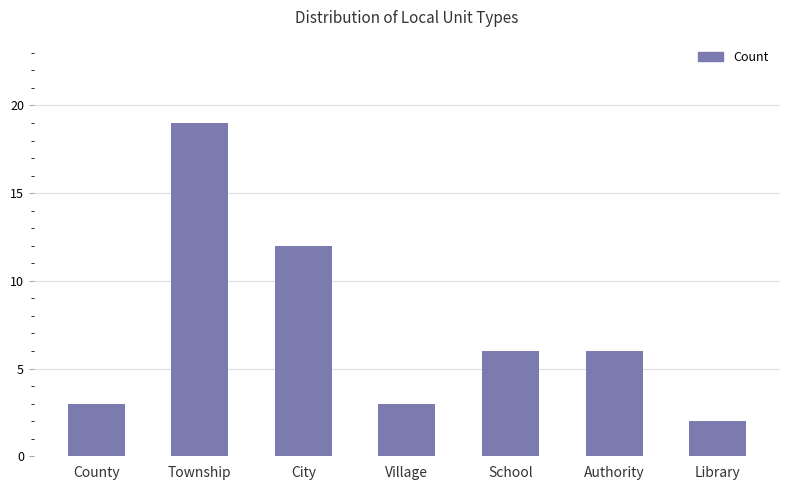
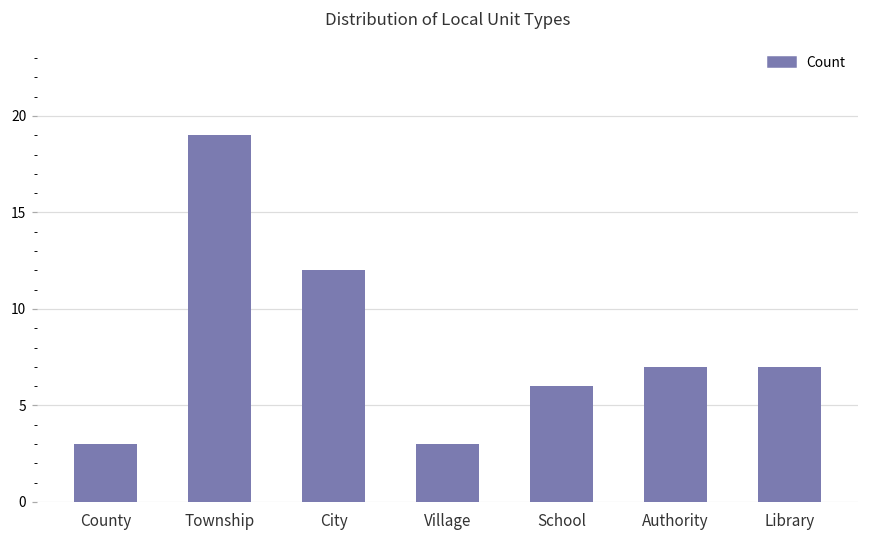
Authority: 6 -> 7
Library: 2 -> 7
